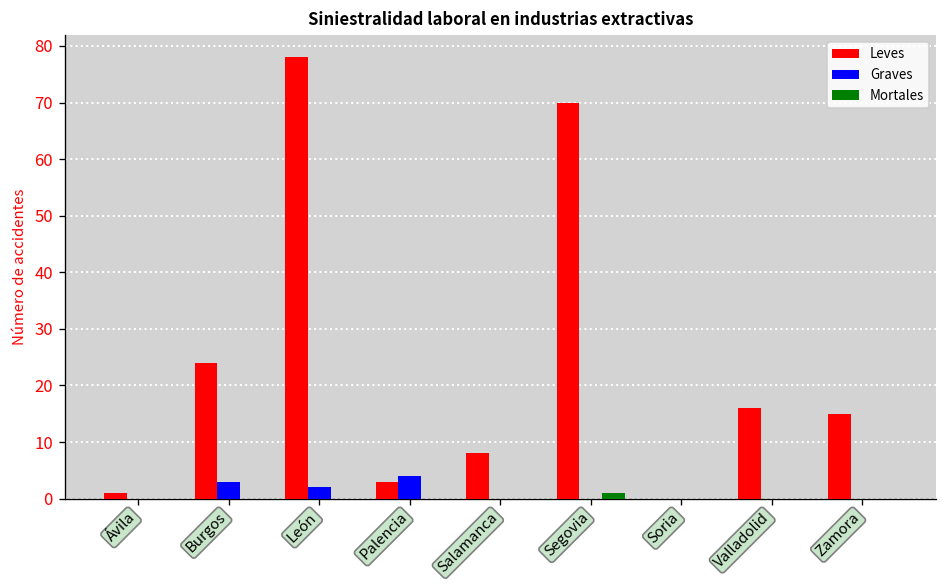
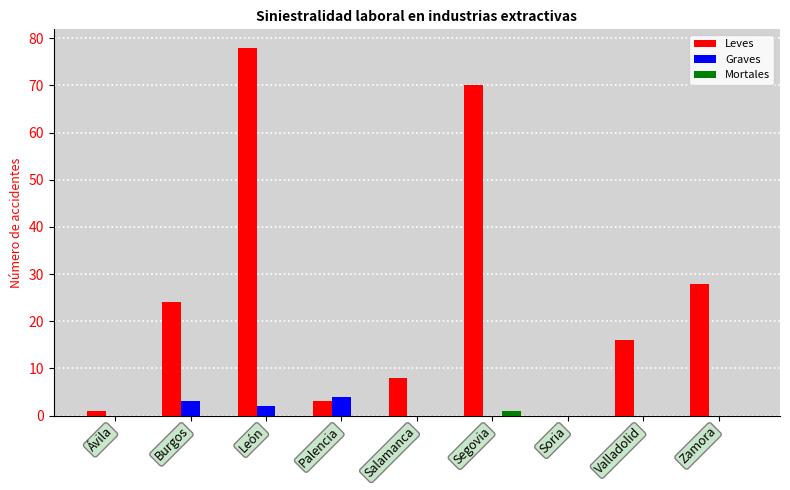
Leves, Zamora: 15 -> 28
